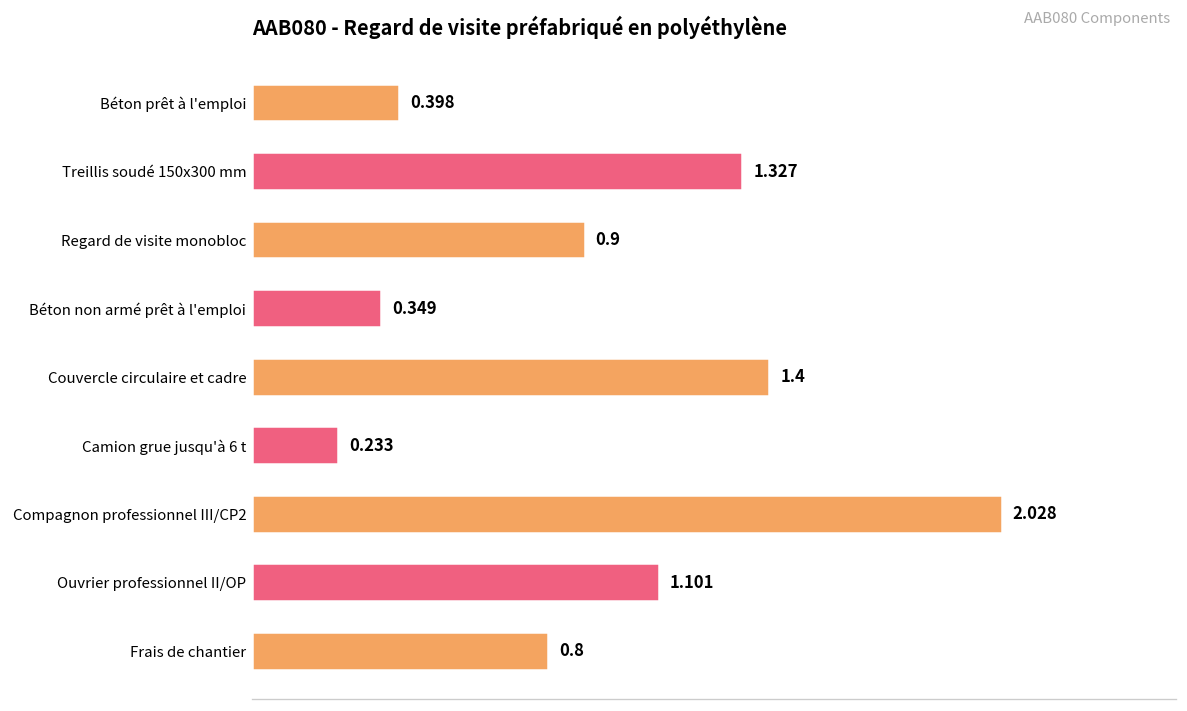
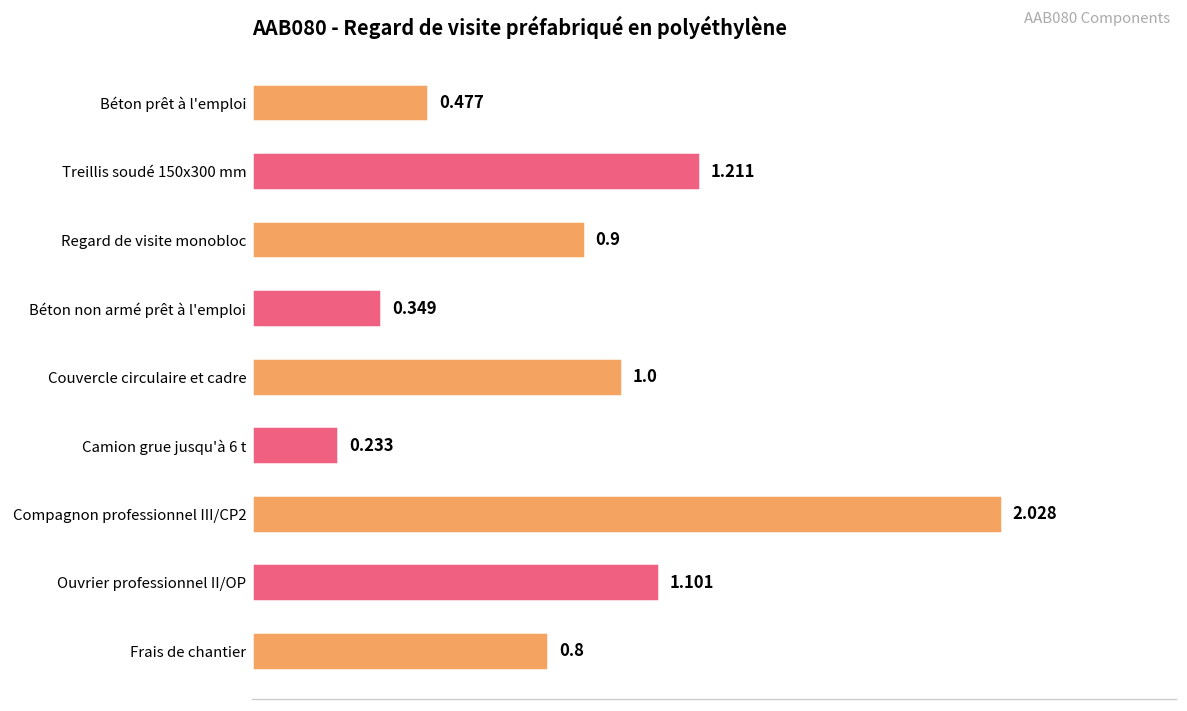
Béton prêt à l'emploi: 0.398 -> 0.477
Treillis soudé 150x300 mm: 1.327 -> 1.211
Couvercle circulaire et cadre: 1.4 -> 1.0
